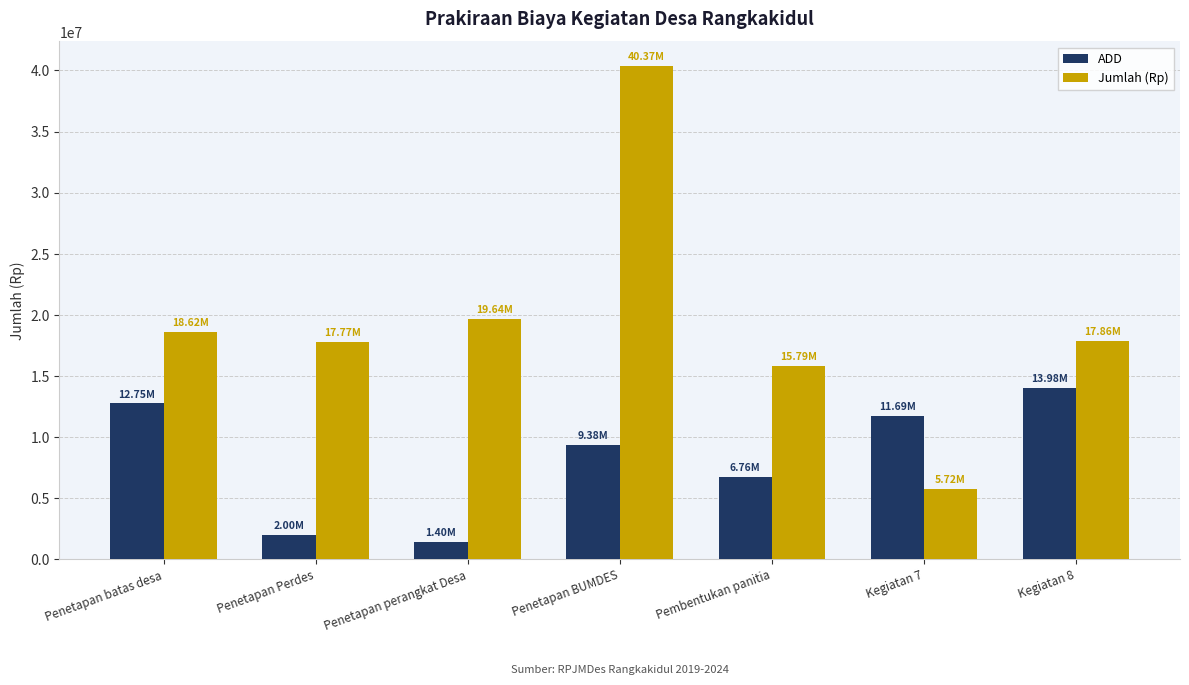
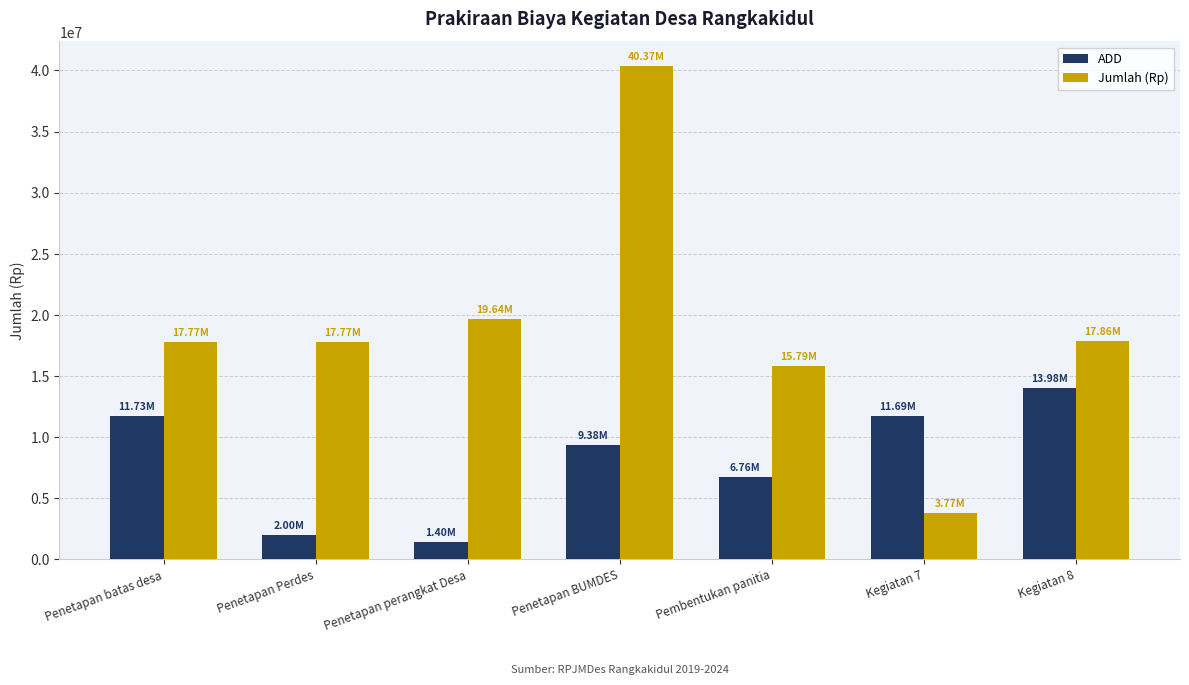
ADD, Penetapan batas desa: 12.75M -> 11.73M
Jumlah (Rp), Penetapan batas desa: 18.62M -> 17.77M
Jumlah (Rp), Kegiatan 7: 5.72M -> 3.77M
